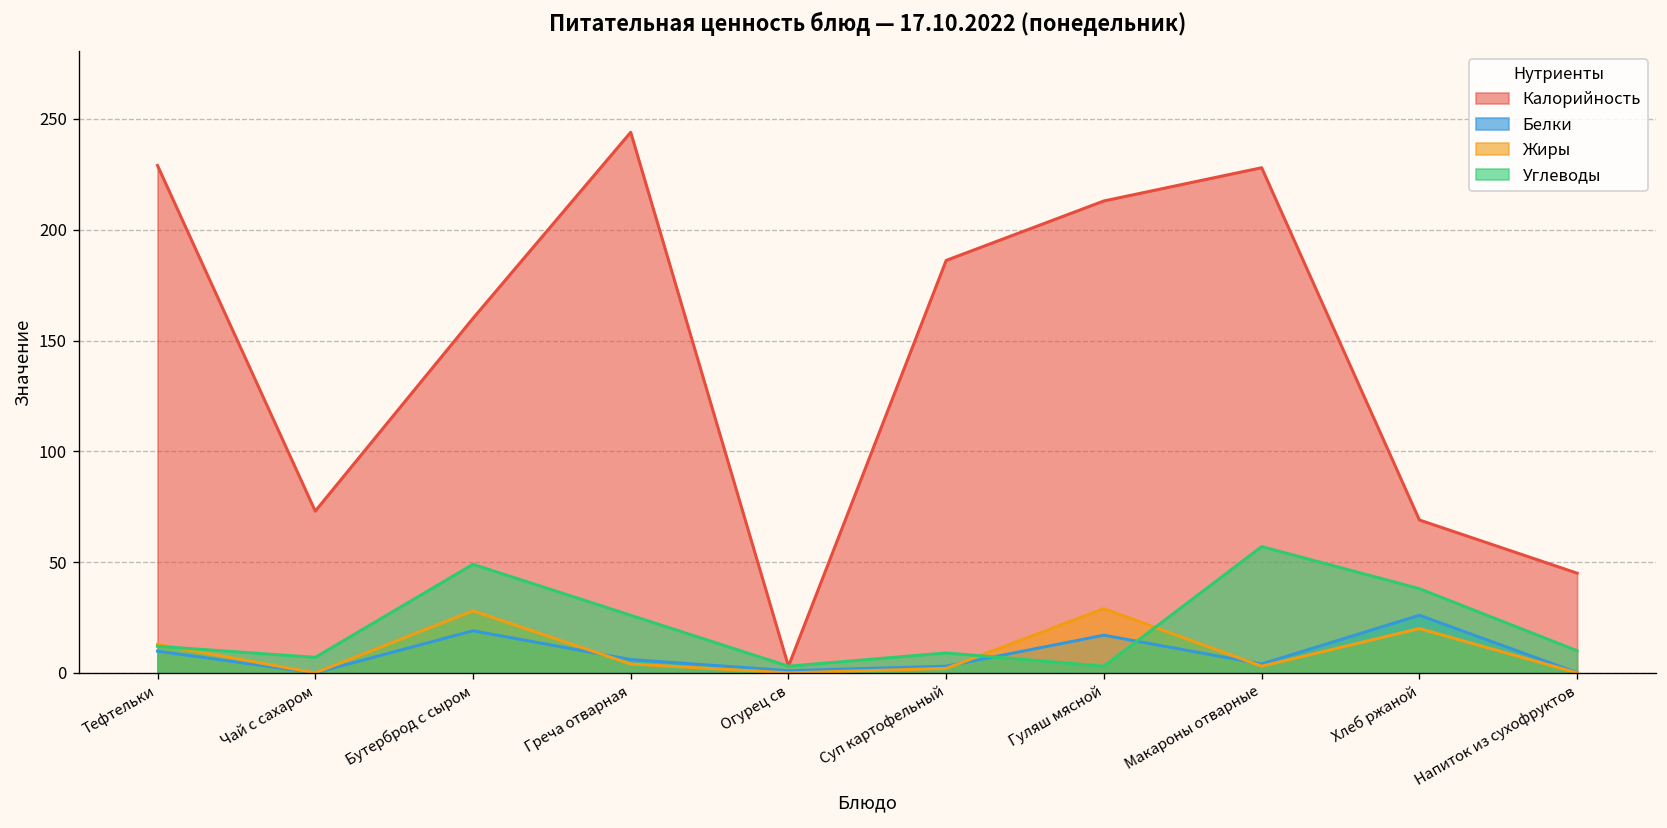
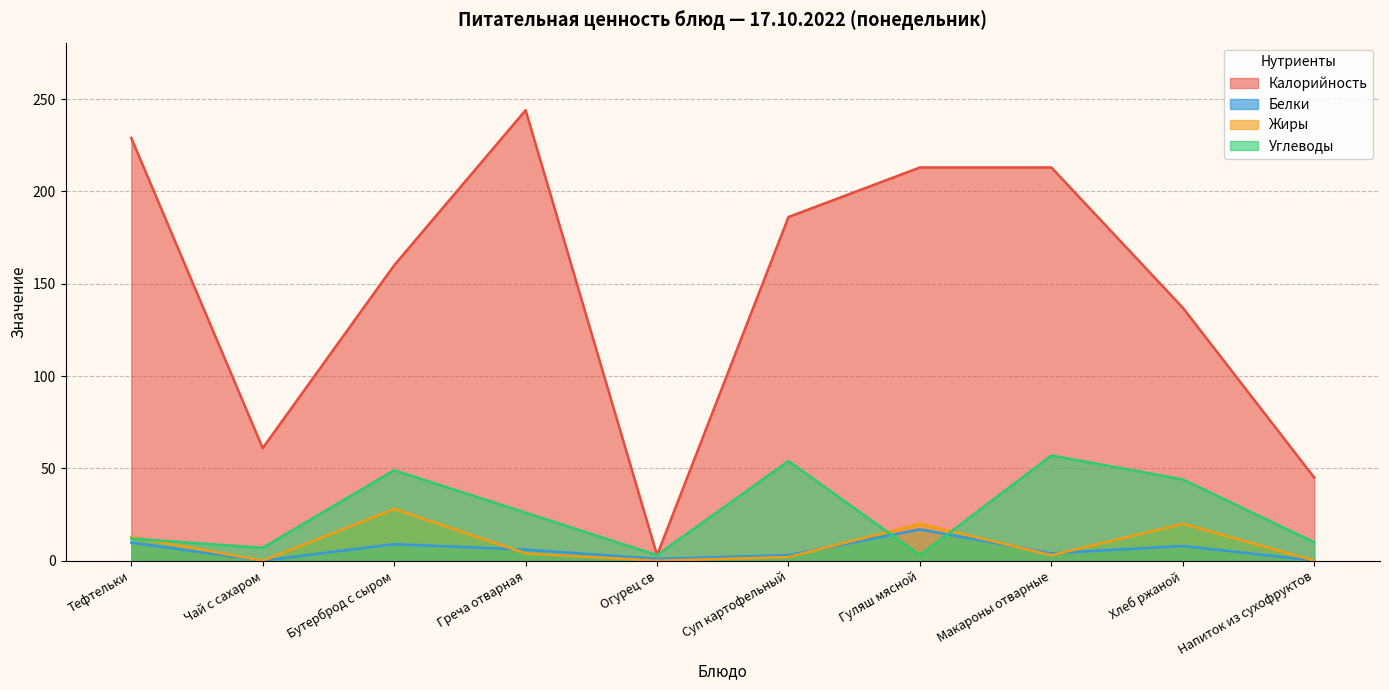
Калорийность, Чай с сахаром: 73 -> 61
Белки, Бутерброд с сыром: 19 -> 9
Углеводы, Суп картофельный: 9 -> 54
Жиры, Гуляш мясной: 29 -> 20
Калорийность, Макароны отварные: 228 -> 213
Калорийность, Хлеб ржаной: 69 -> 137
Белки, Хлеб ржаной: 26 -> 8
Углеводы, Хлеб ржаной: 38 -> 44
